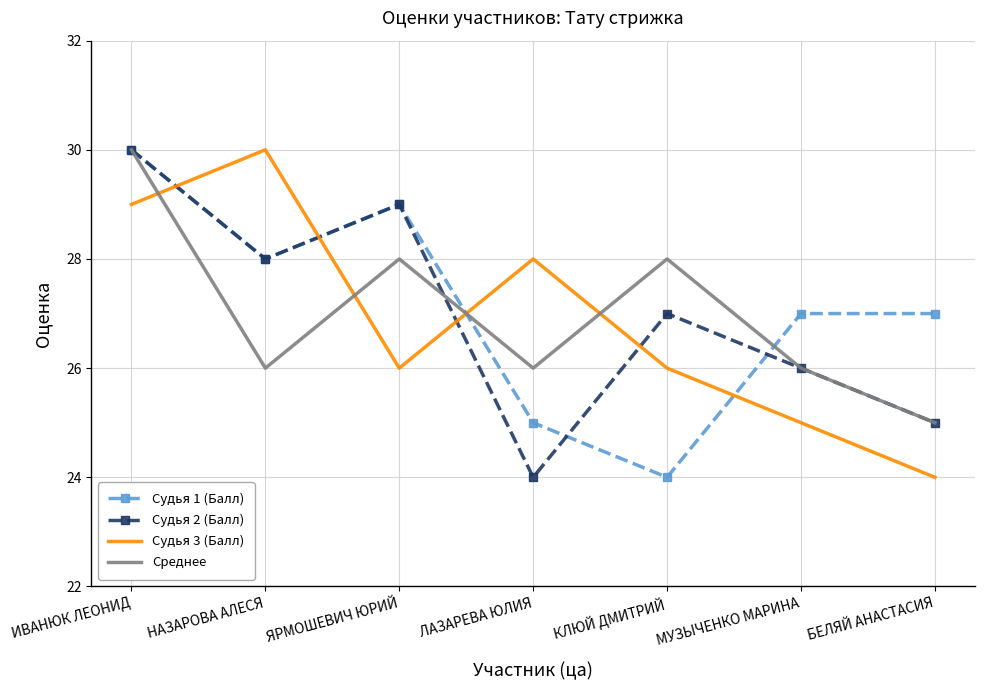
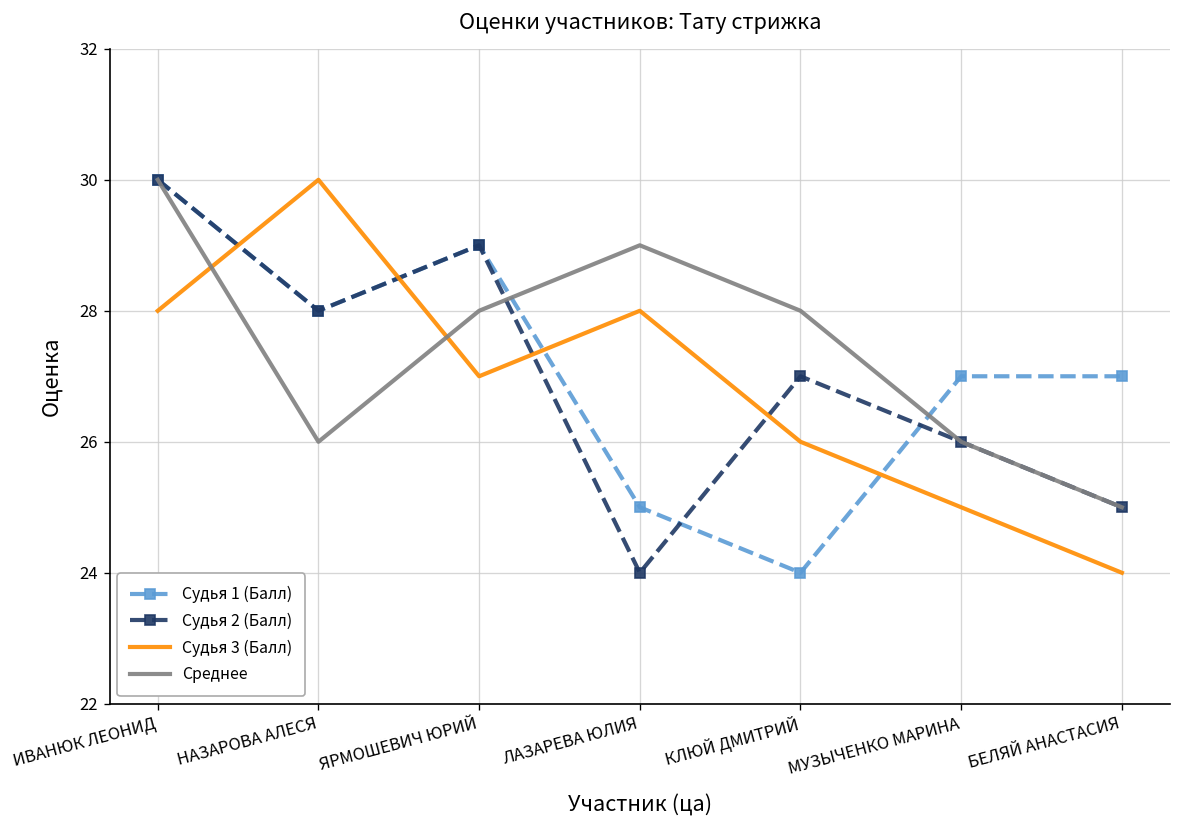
Судья 3 (Балл), ИВАНЮК ЛЕОНИД: 29 -> 28
Судья 3 (Балл), ЯРМОШЕВИЧ ЮРИЙ: 26 -> 27
Среднее, ЛАЗАРЕВА ЮЛИЯ: 26 -> 29
